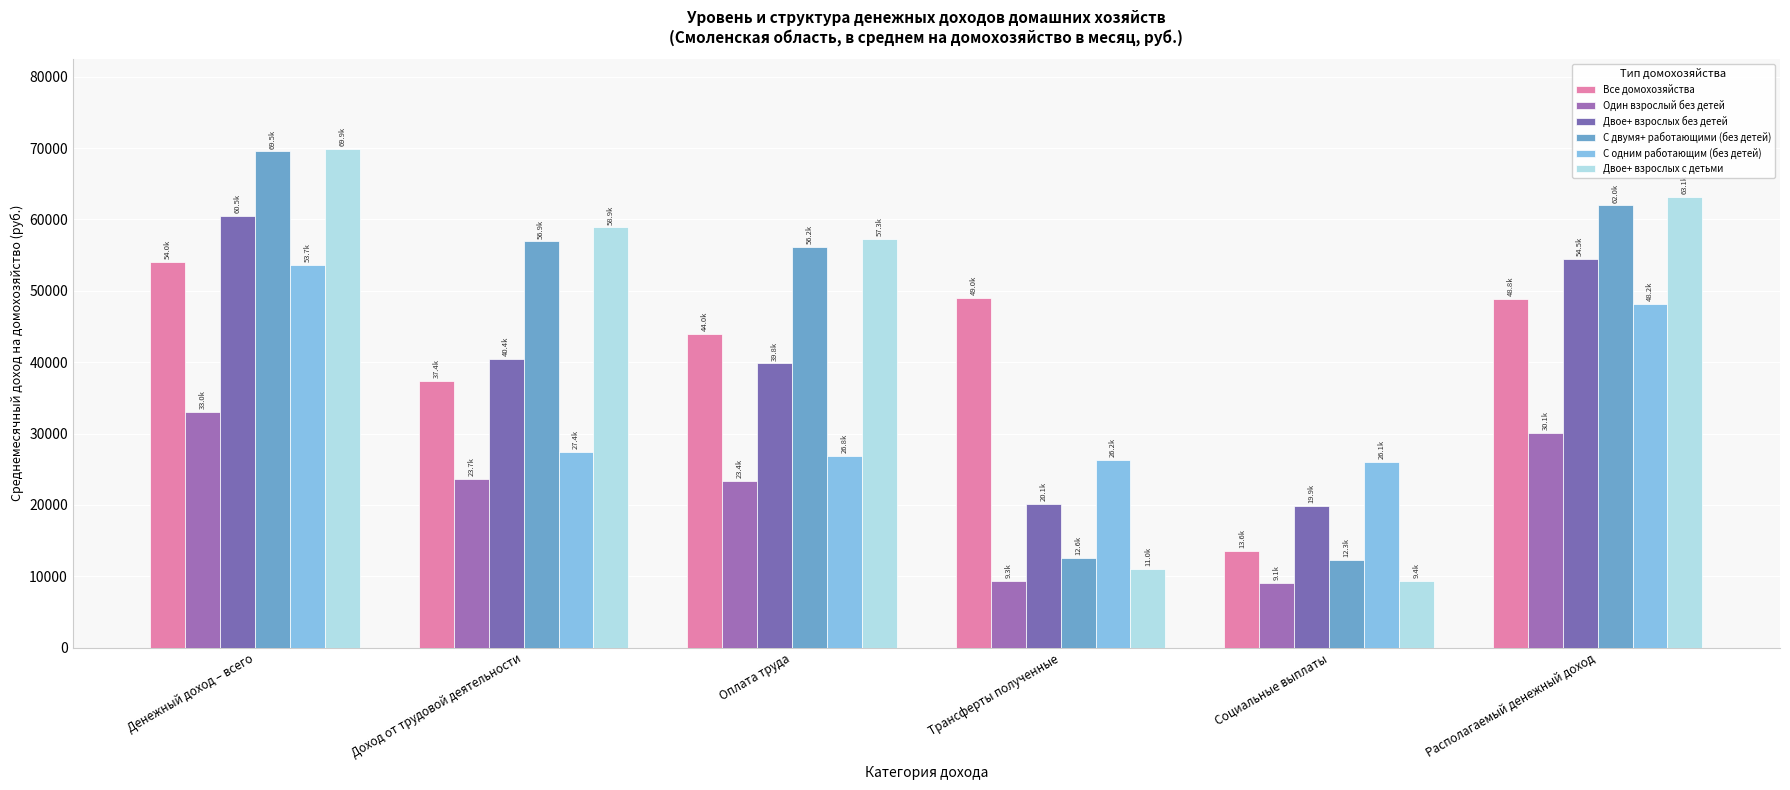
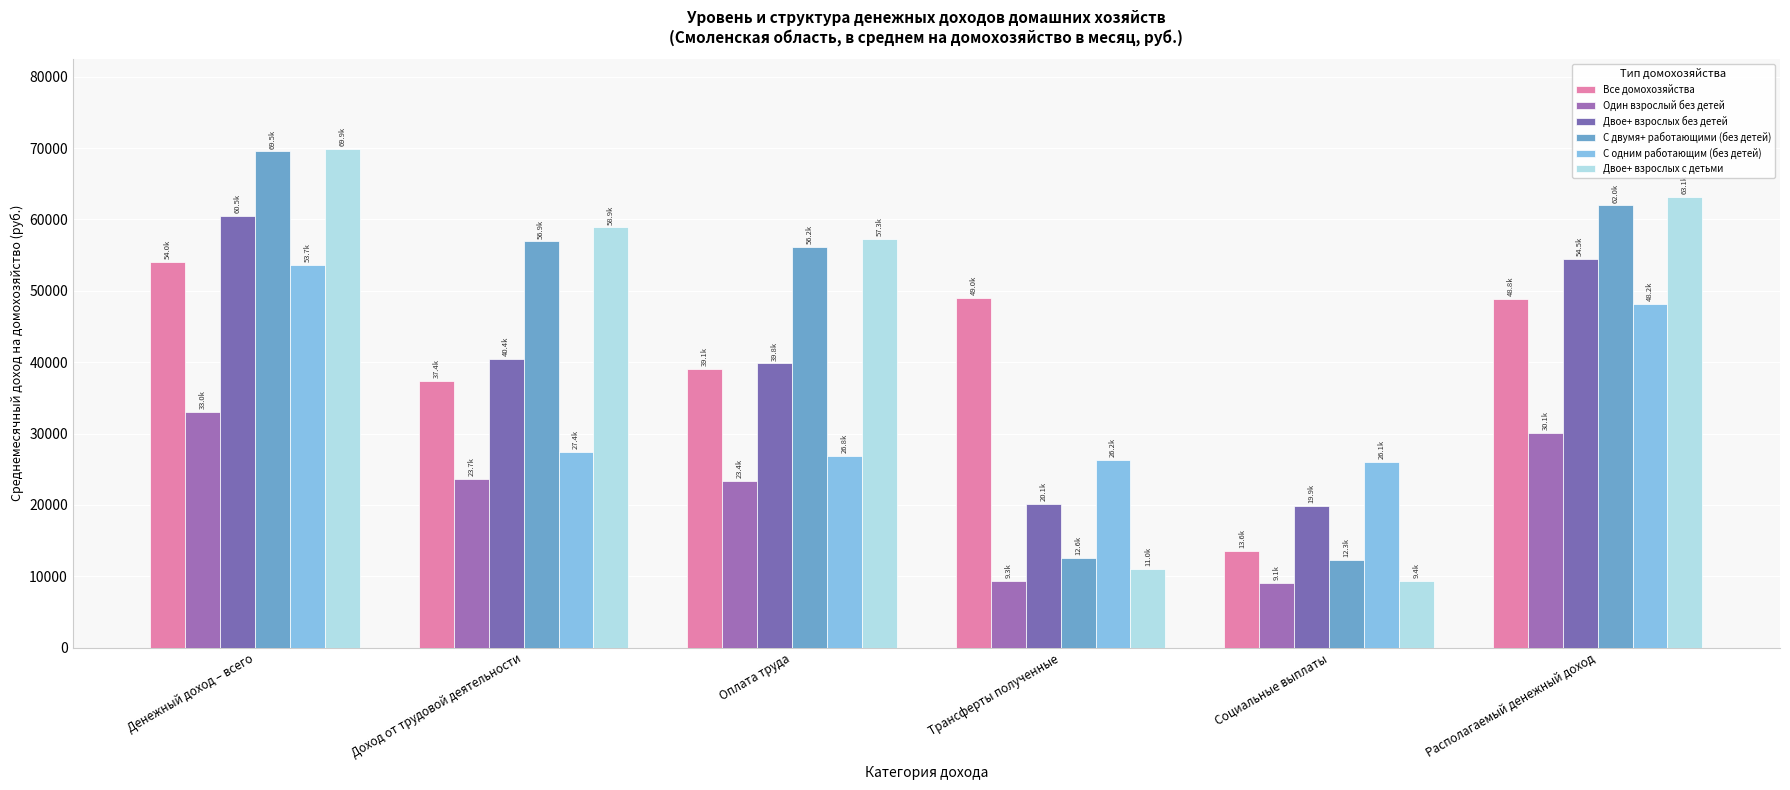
Все домохозяйства, Оплата труда: 44.0k -> 39.1k
